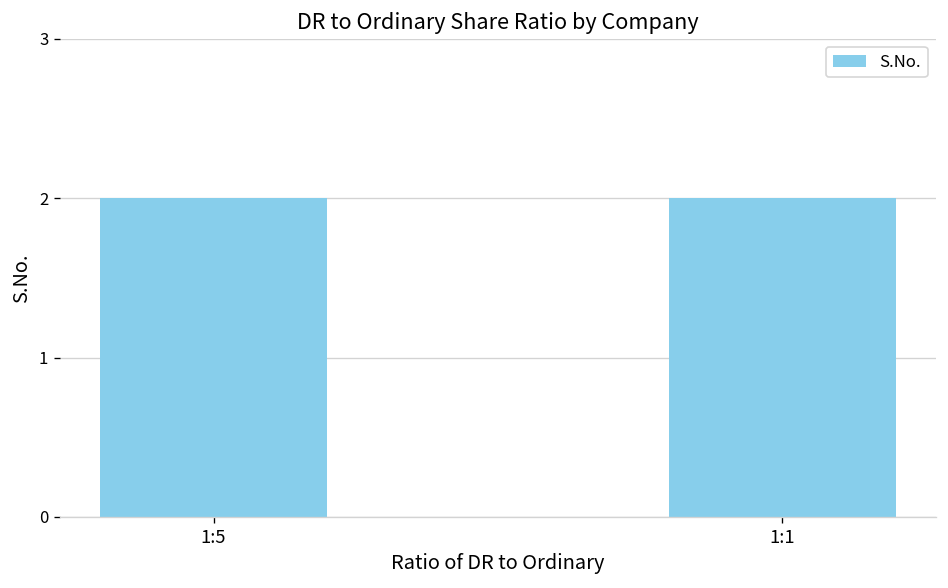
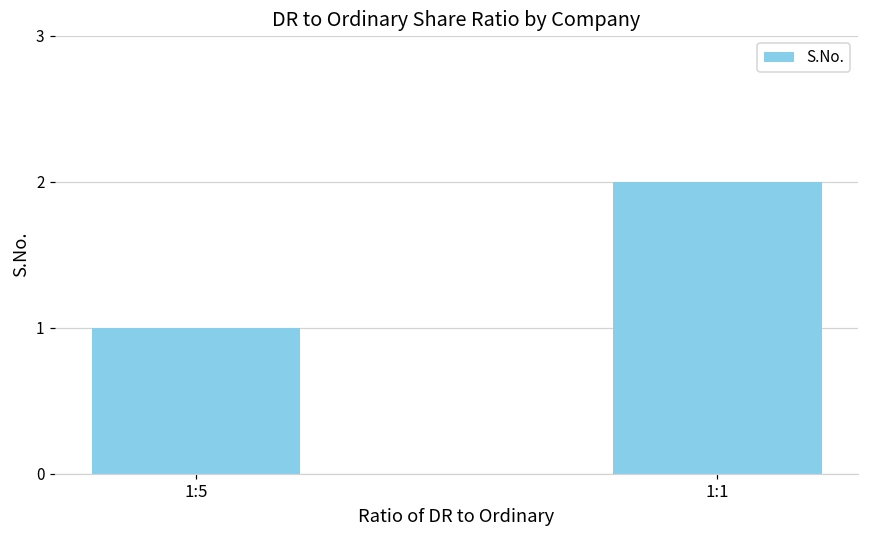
1:5: 2 -> 1
